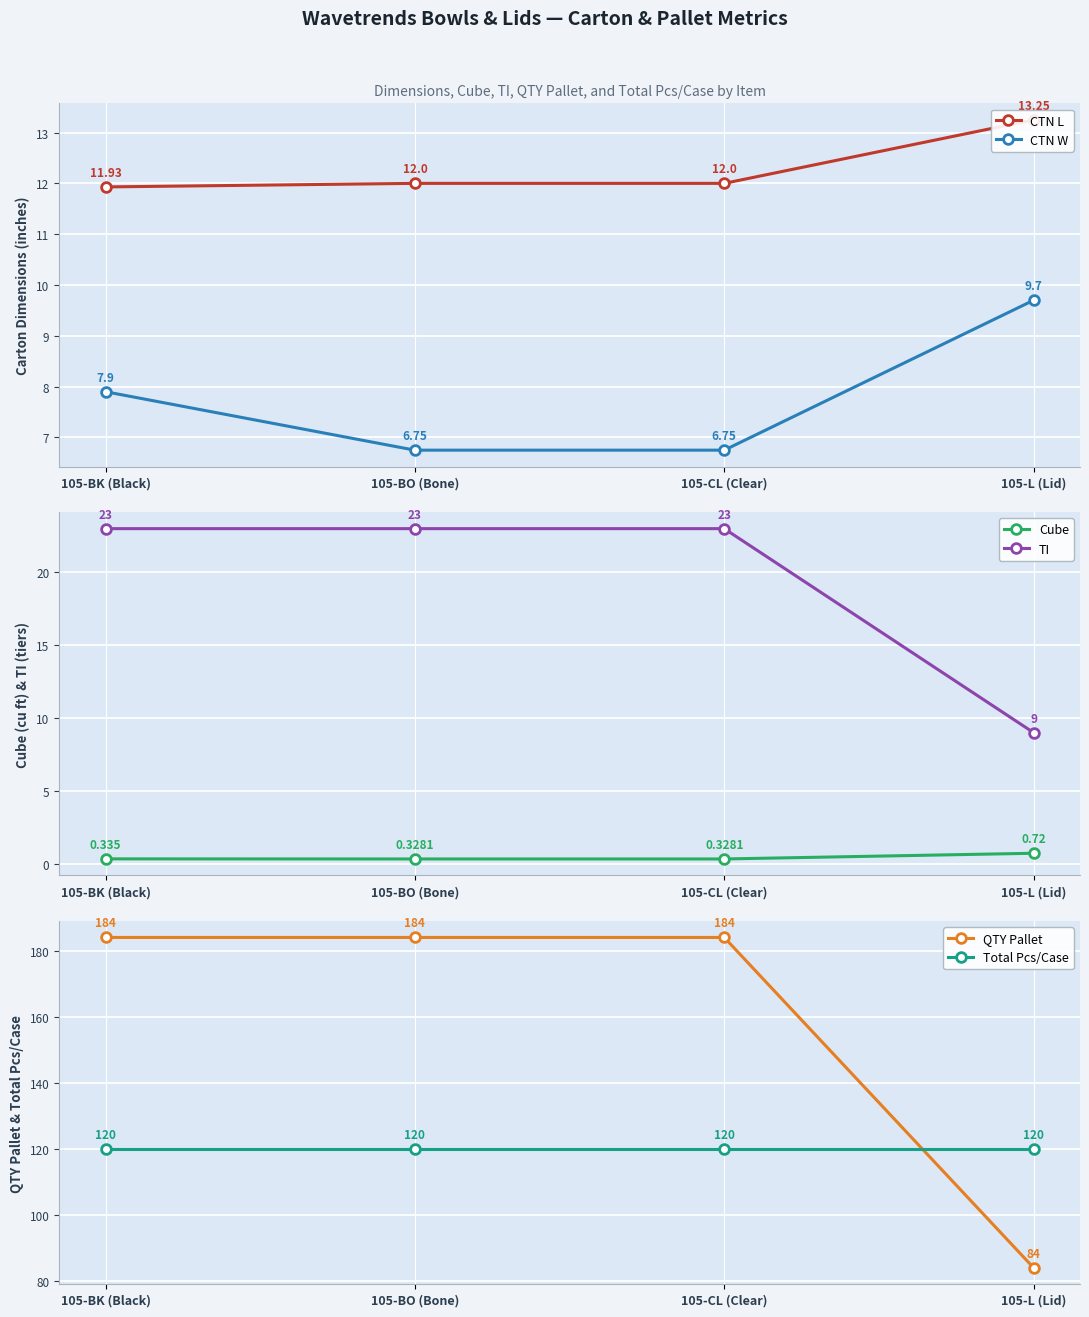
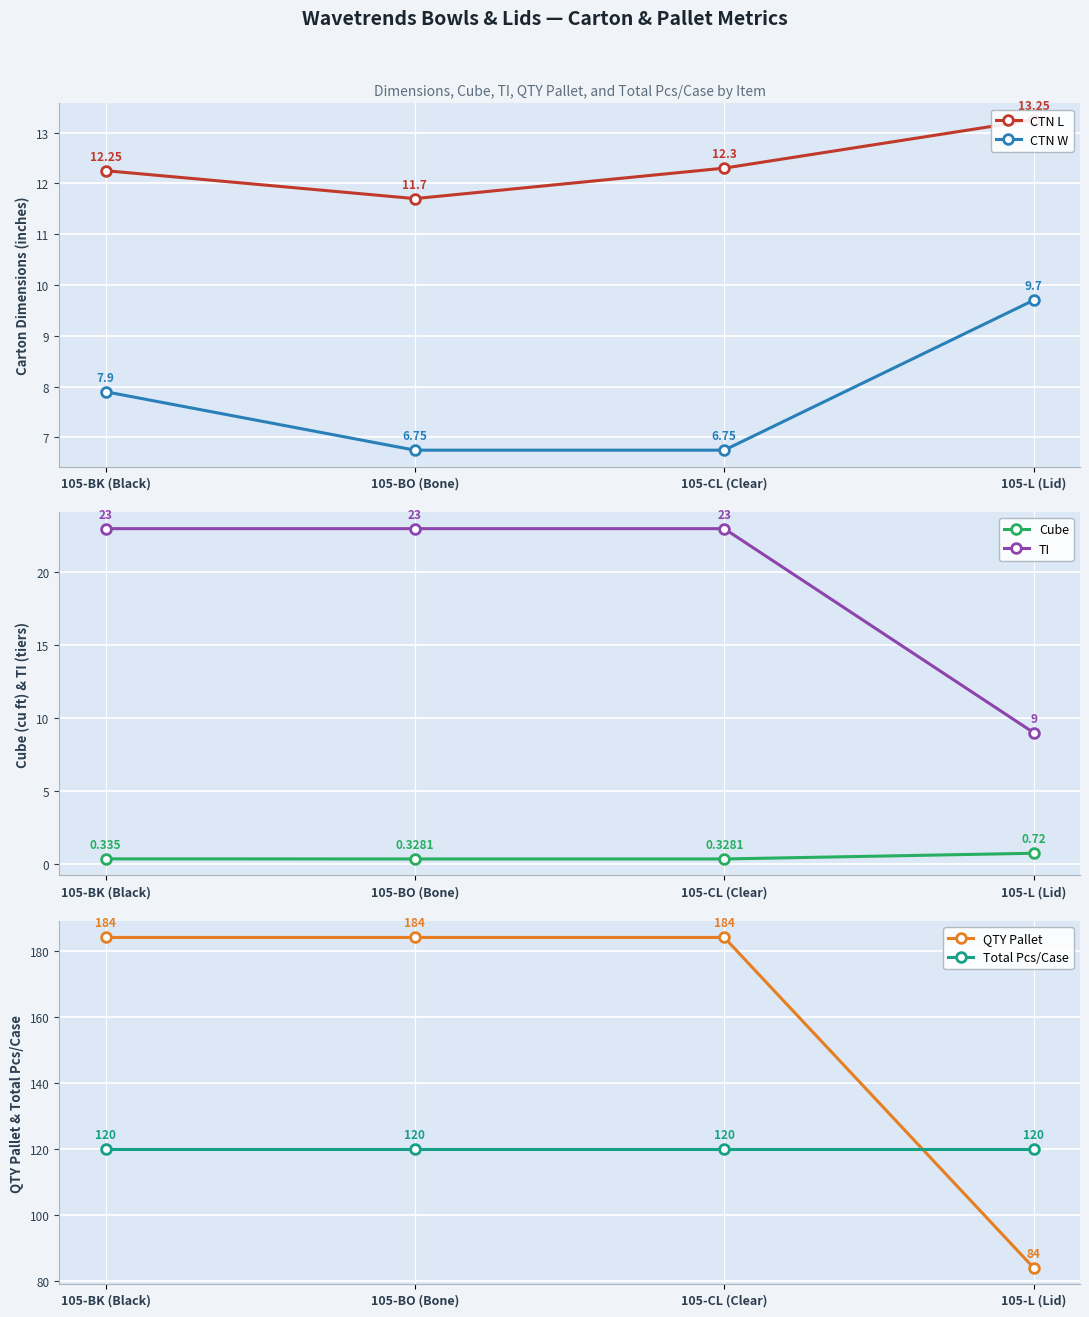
Dimensions, Cube, TI, QTY Pallet, and Total Pcs/Case by Item, CTN L, 105-BK (Black): 11.93 -> 12.25
Dimensions, Cube, TI, QTY Pallet, and Total Pcs/Case by Item, CTN L, 105-BO (Bone): 12.0 -> 11.7
Dimensions, Cube, TI, QTY Pallet, and Total Pcs/Case by Item, CTN L, 105-CL (Clear): 12.0 -> 12.3
